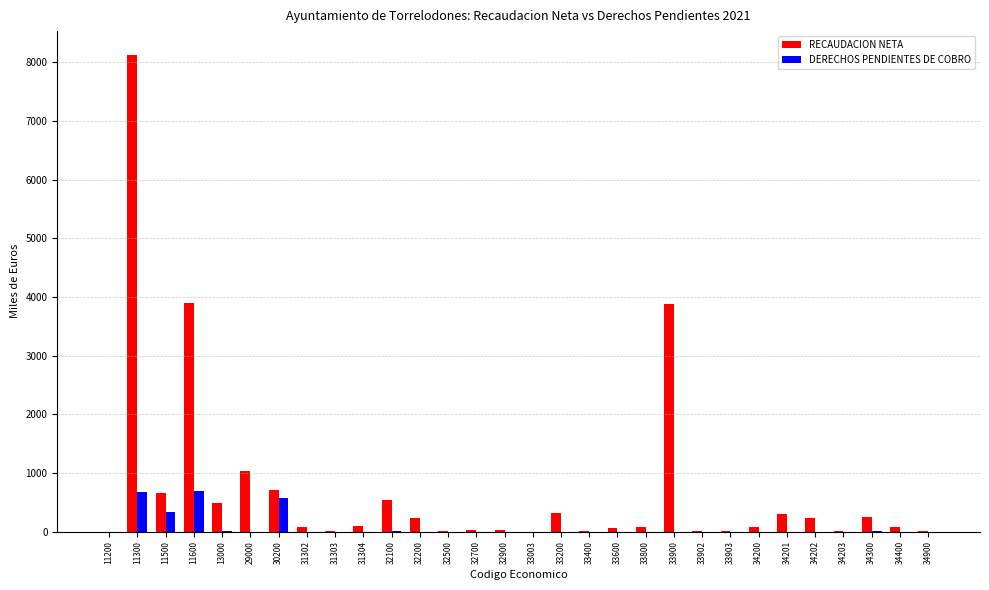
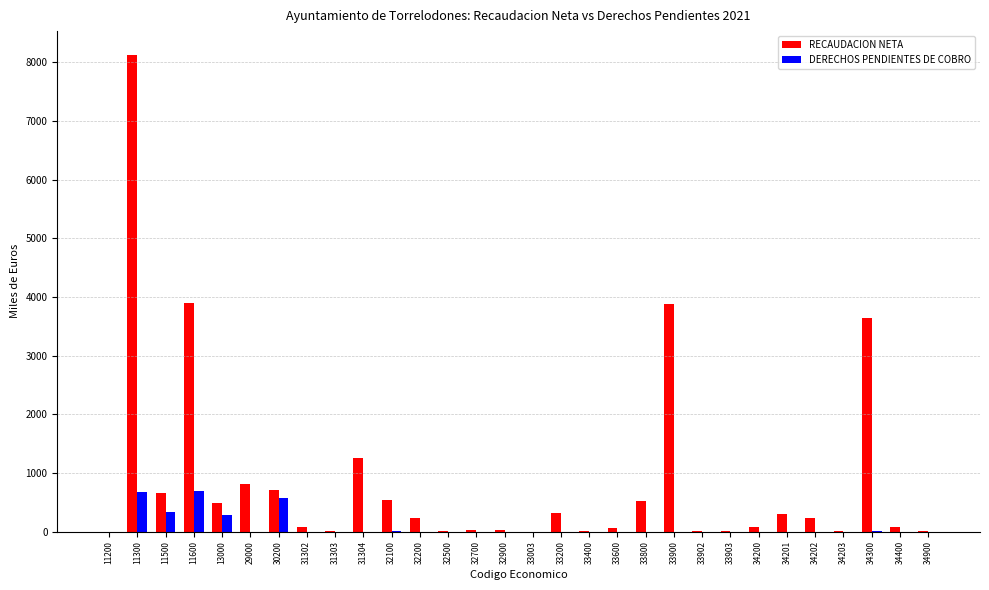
DERECHOS PENDIENTES DE COBRO, 13000: 0 -> 300
RECAUDACION NETA, 29000: 1000 -> 800
RECAUDACION NETA, 31304: 100 -> 1300
RECAUDACION NETA, 33800: 100 -> 500
RECAUDACION NETA, 34300: 200 -> 3600
